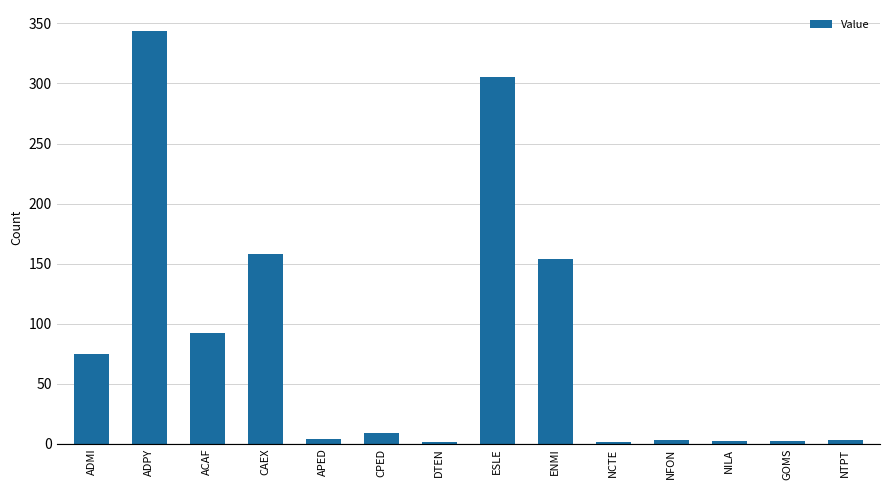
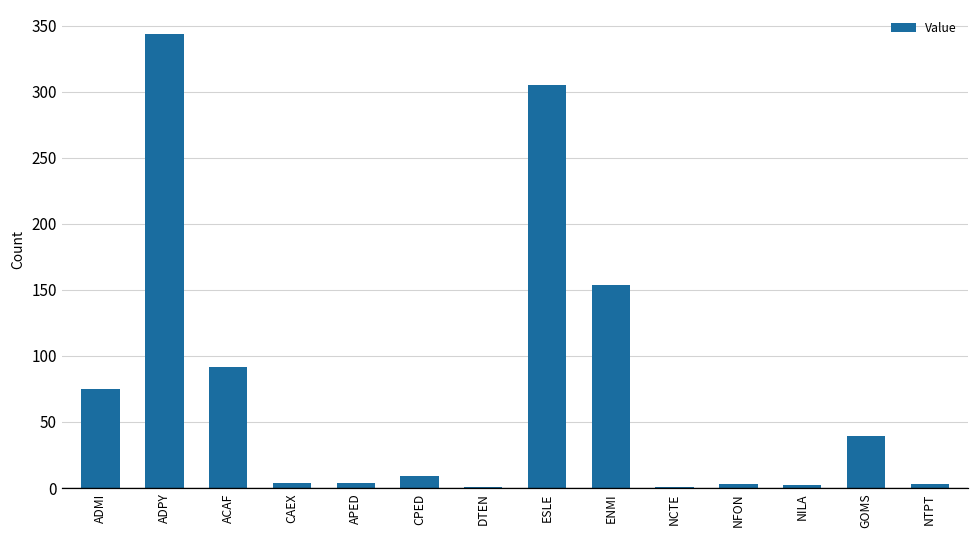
CAEX: 158 -> 4
GOMS: 2 -> 39
